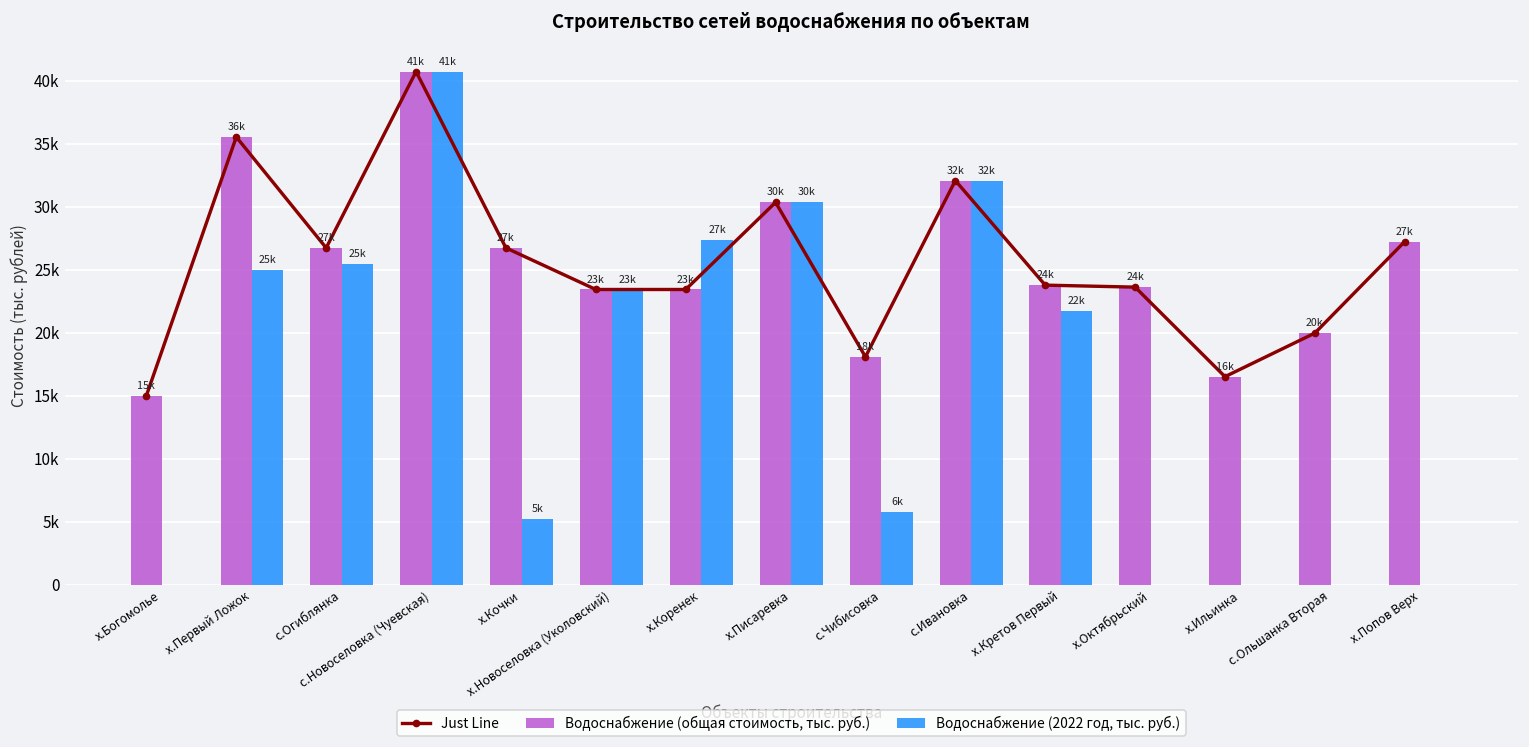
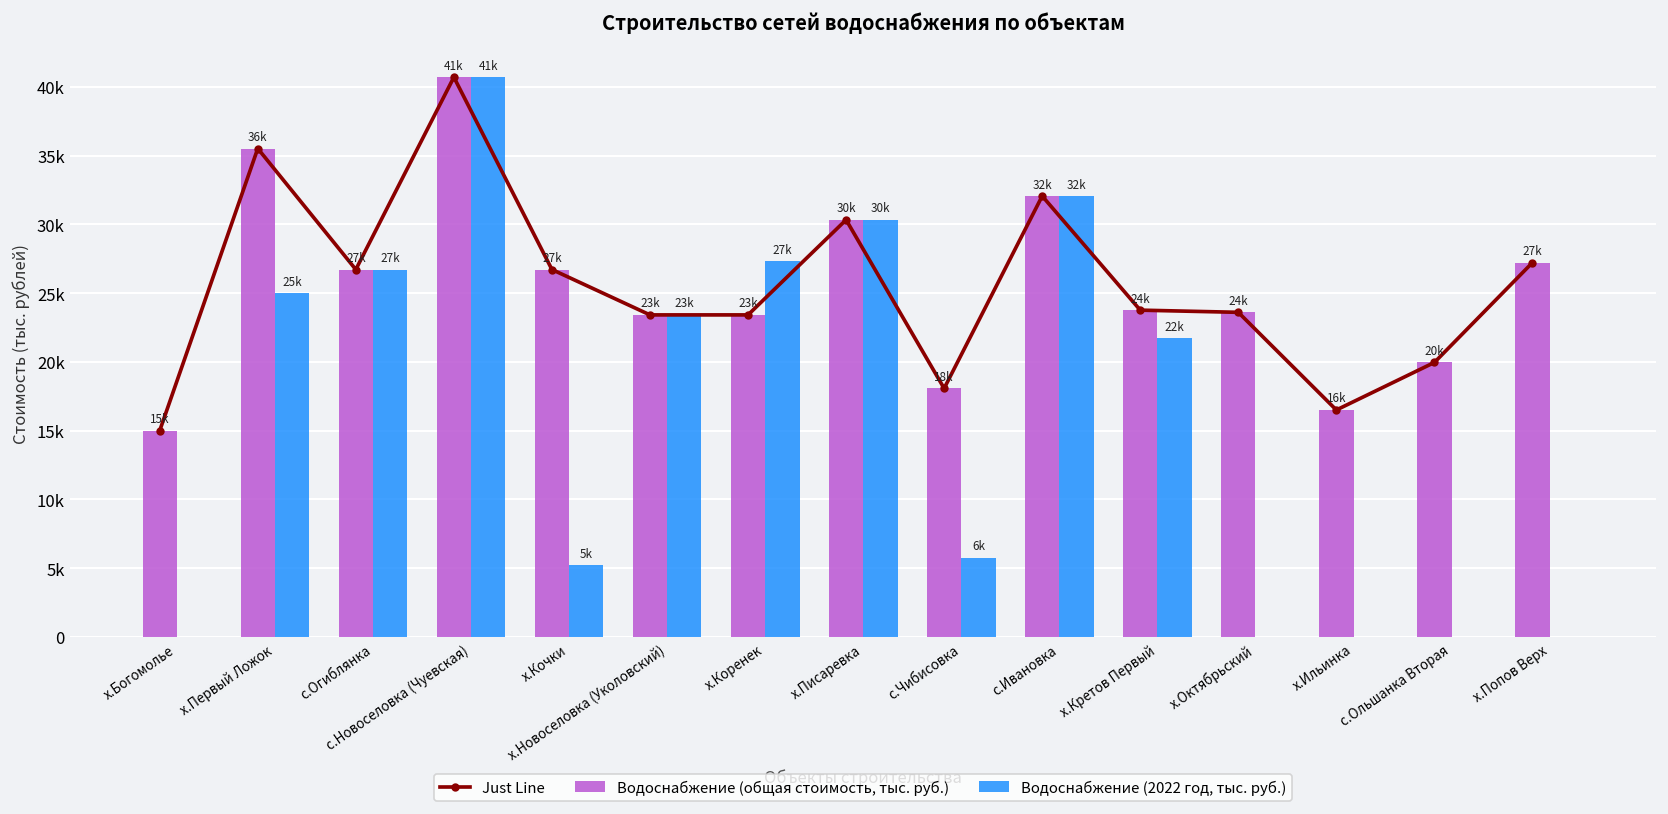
Водоснабжение (2022 год, тыс. руб.), с.Огиблянка: 25k -> 27k
